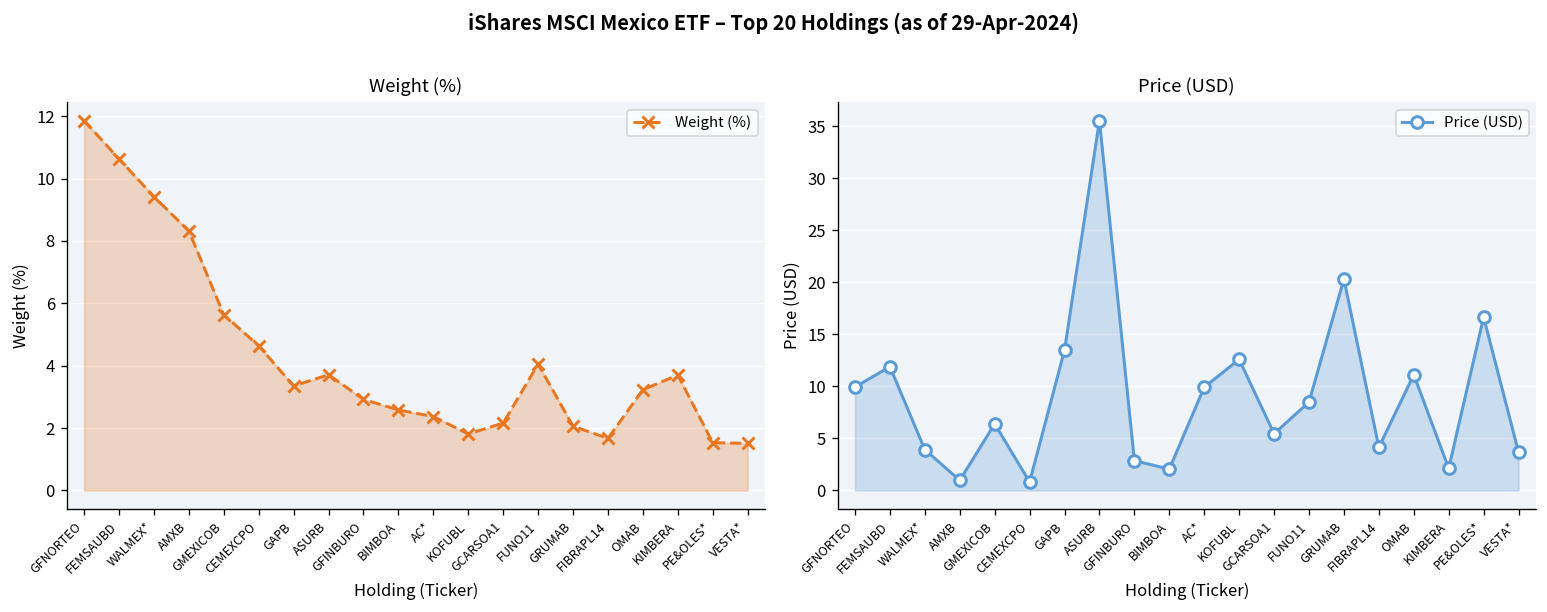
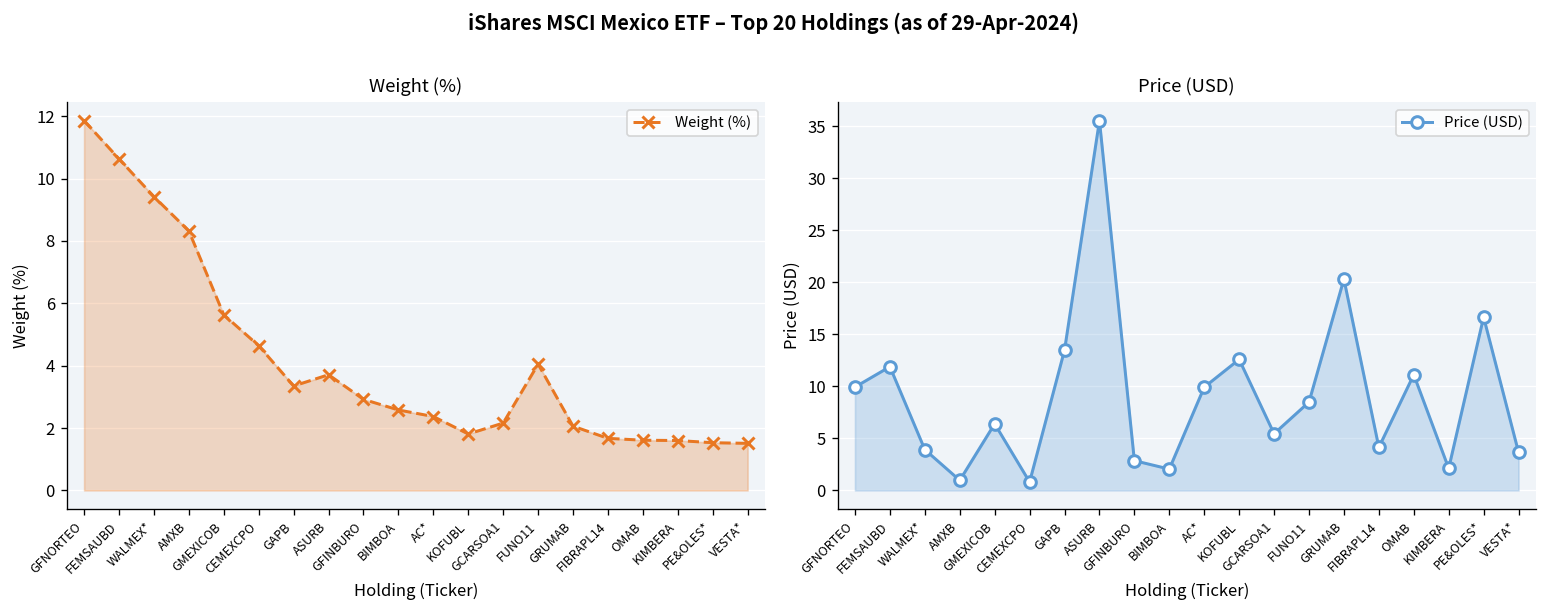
Weight (%), OMAB: 3.2 -> 1.6
Weight (%), KIMBERA: 3.7 -> 1.6
